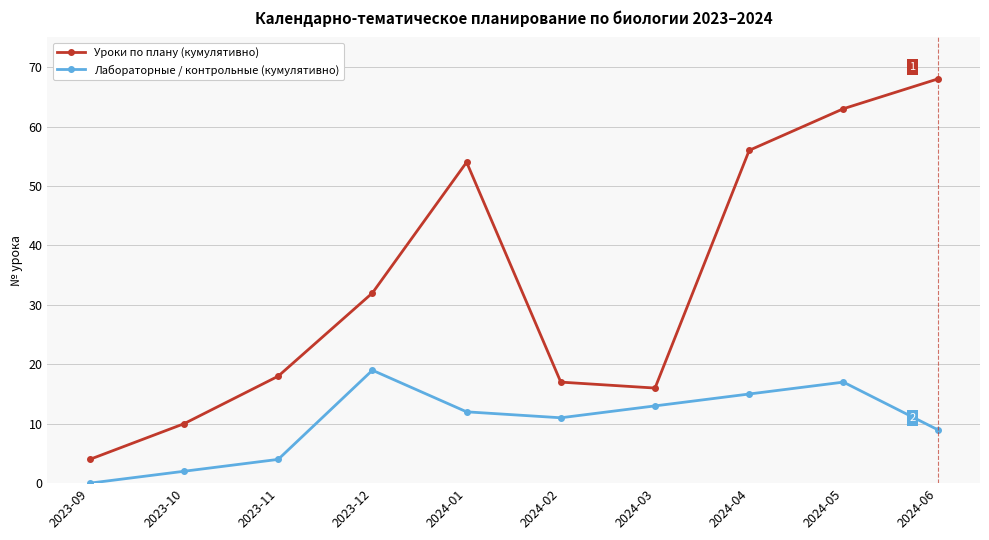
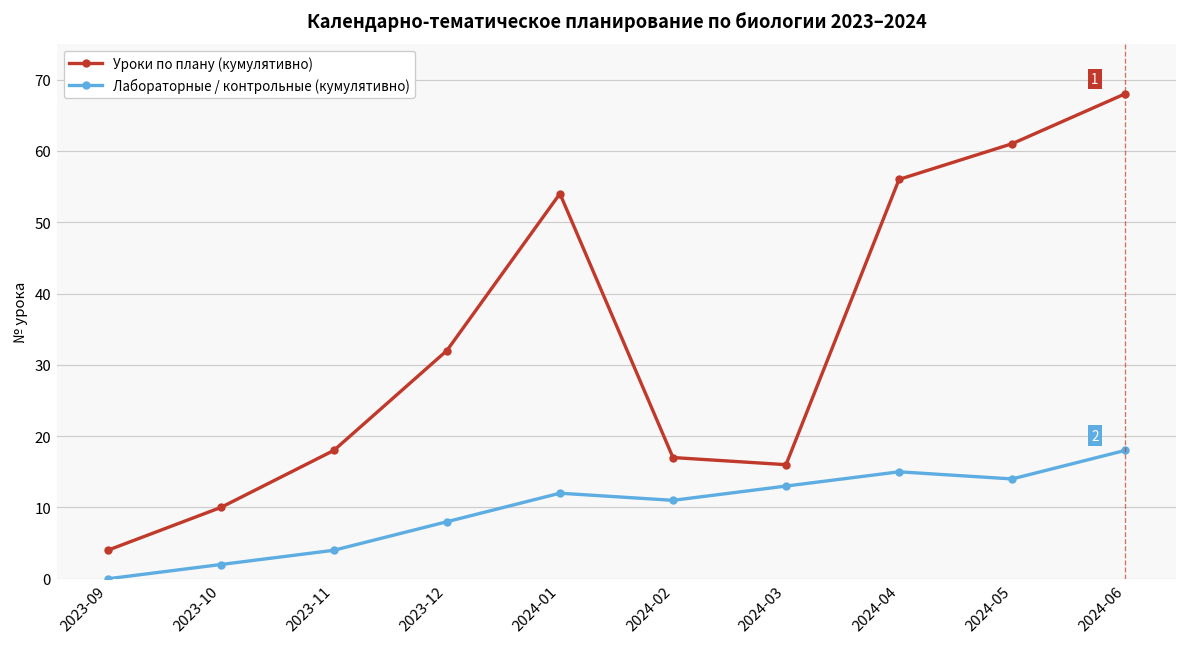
Лабораторные / контрольные (кумулятивно), 2023-12: 19 -> 8
Уроки по плану (кумулятивно), 2024-05: 63 -> 61
Лабораторные / контрольные (кумулятивно), 2024-05: 17 -> 14
Лабораторные / контрольные (кумулятивно), 2024-06: 9 -> 18
